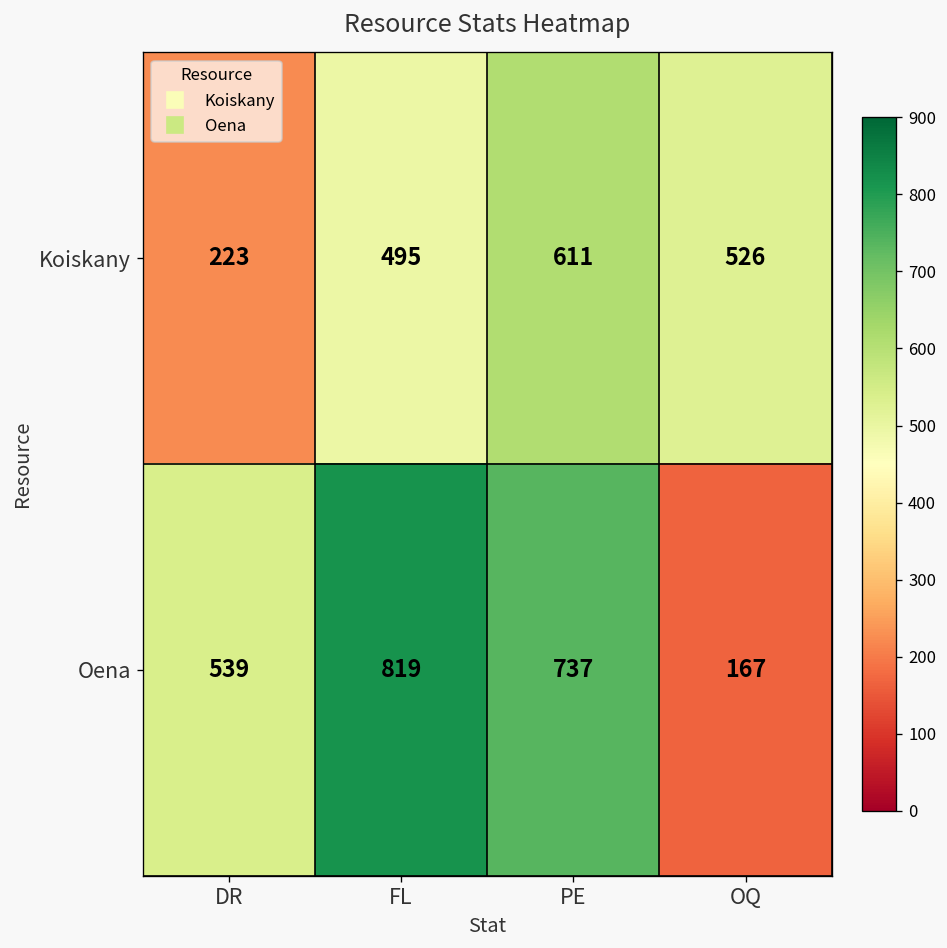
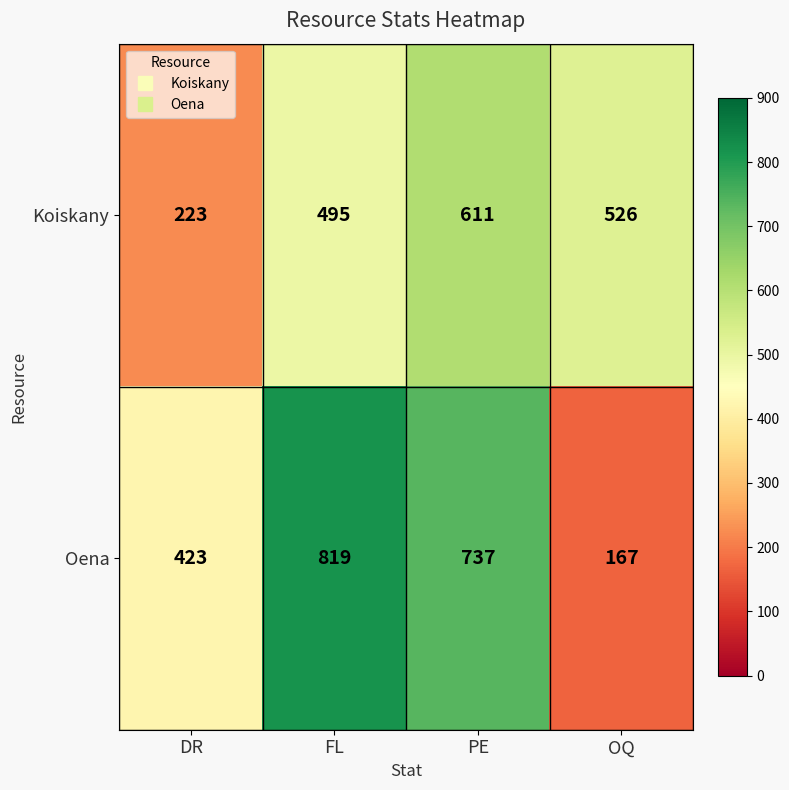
Oena, DR: 539 -> 423
